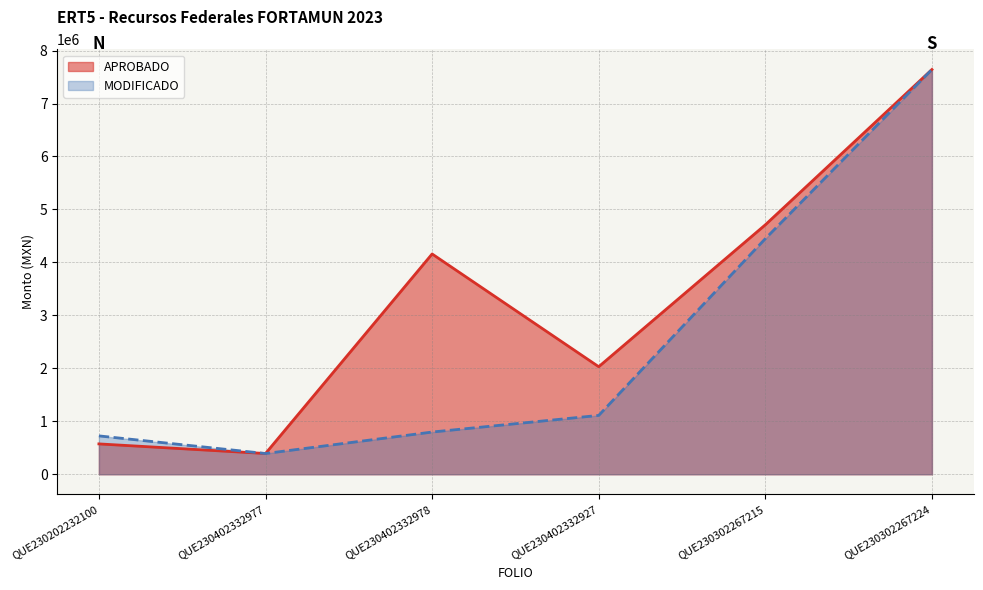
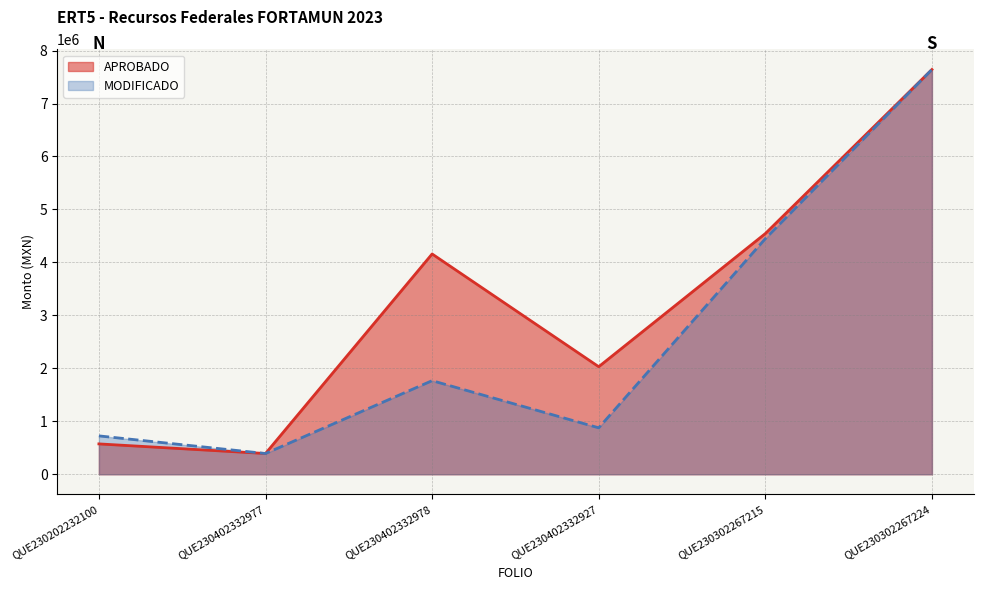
MODIFICADO, QUE230402332978: 800000 -> 1800000
MODIFICADO, QUE230402332927: 1100000 -> 900000
APROBADO, QUE230302267215: 4700000 -> 4500000
